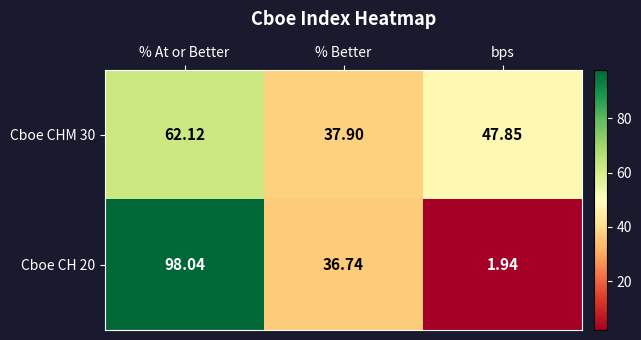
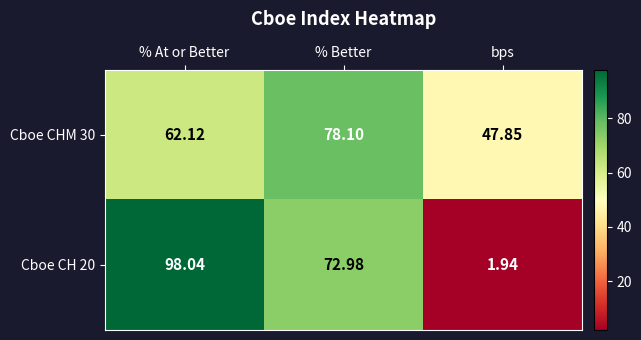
Cboe CHM 30, % Better: 37.90 -> 78.10
Cboe CH 20, % Better: 36.74 -> 72.98
